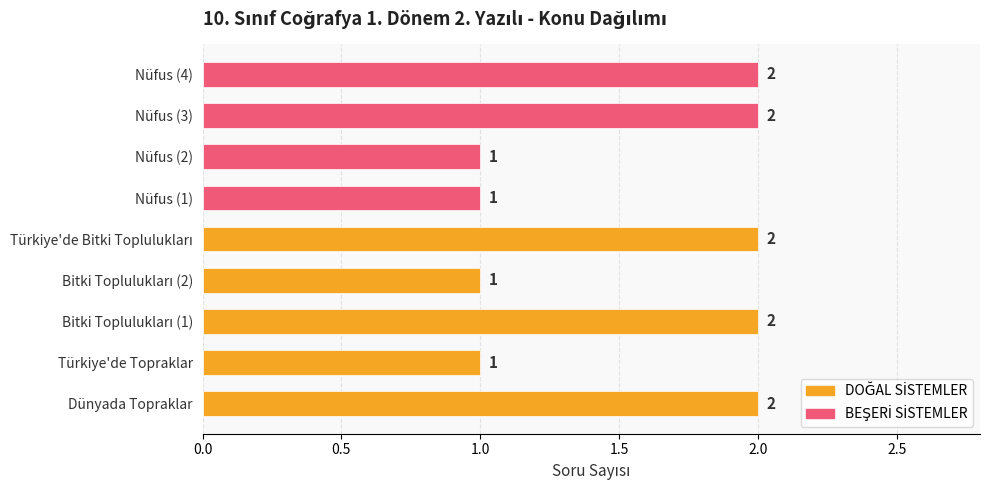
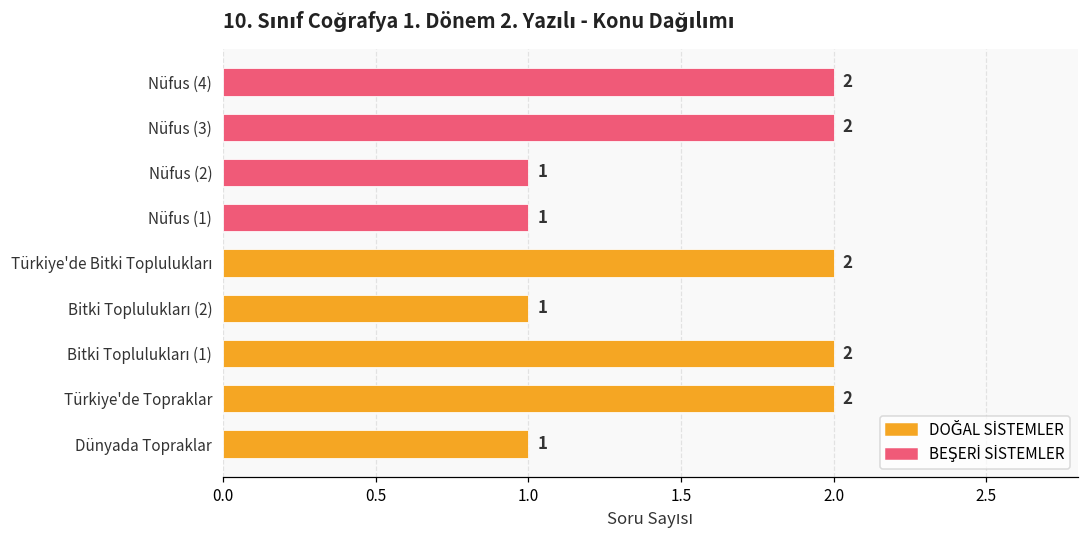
Türkiye'de Topraklar: 1 -> 2
Dünyada Topraklar: 2 -> 1
